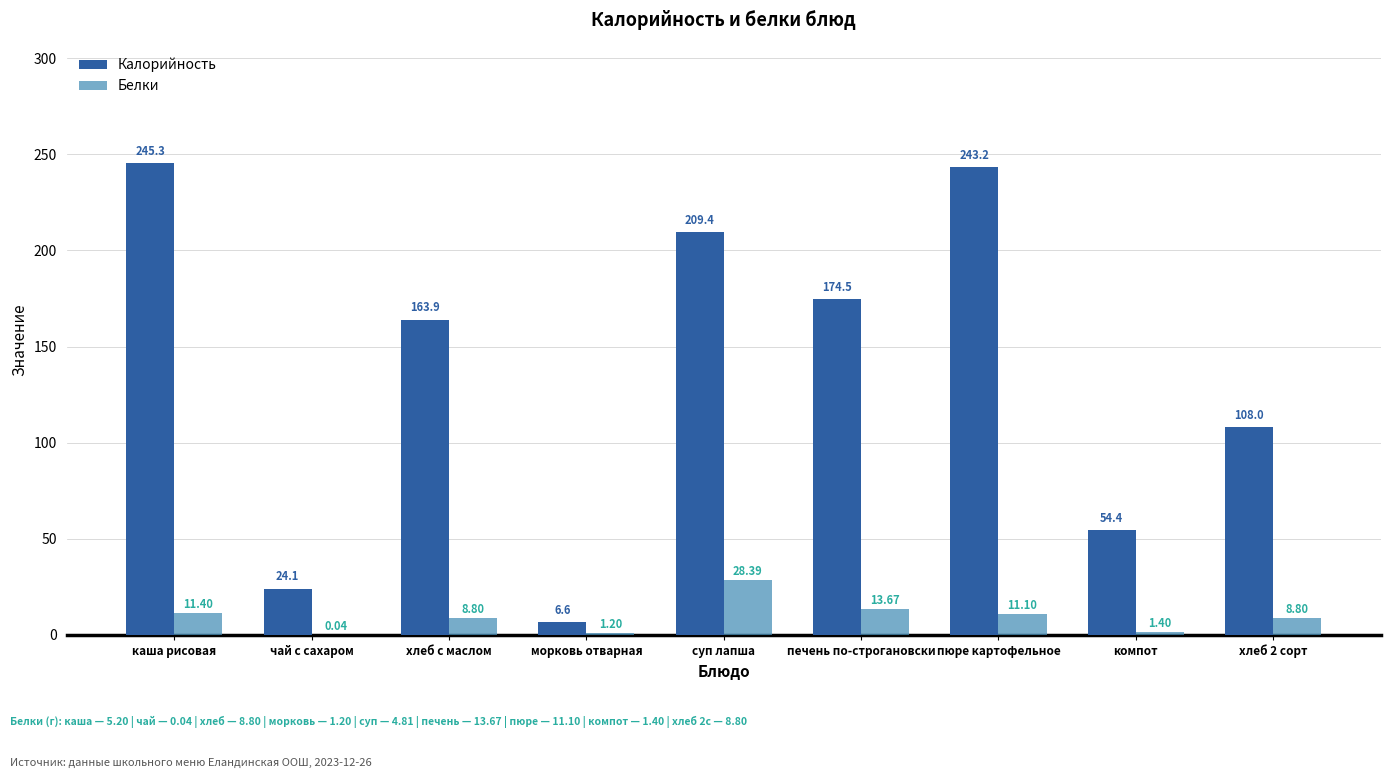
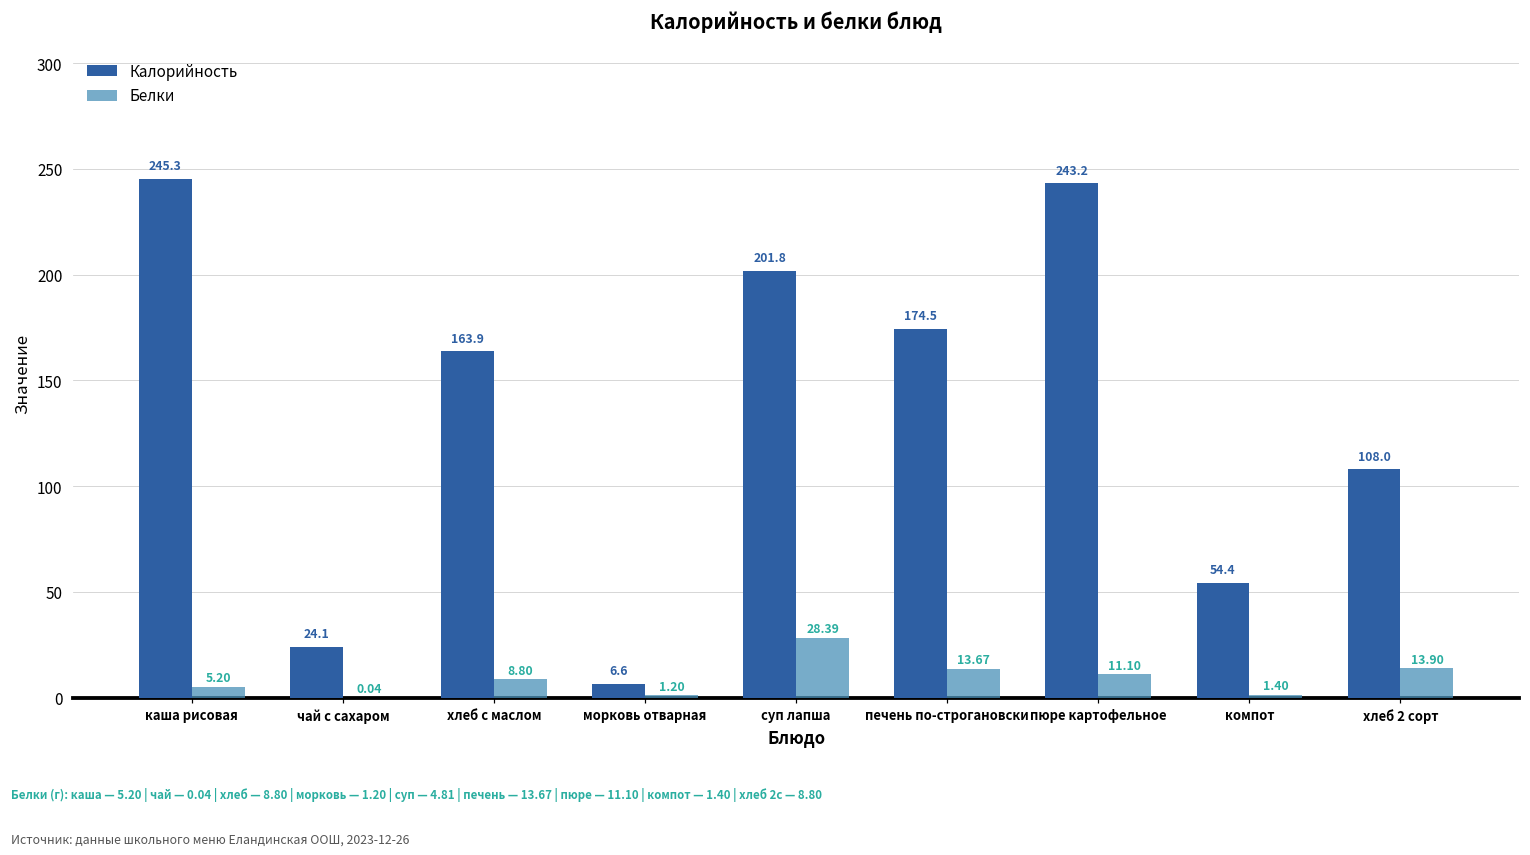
Белки, каша рисовая: 11.40 -> 5.20
Калорийность, суп лапша: 209.4 -> 201.8
Белки, хлеб 2 сорт: 8.80 -> 13.90
